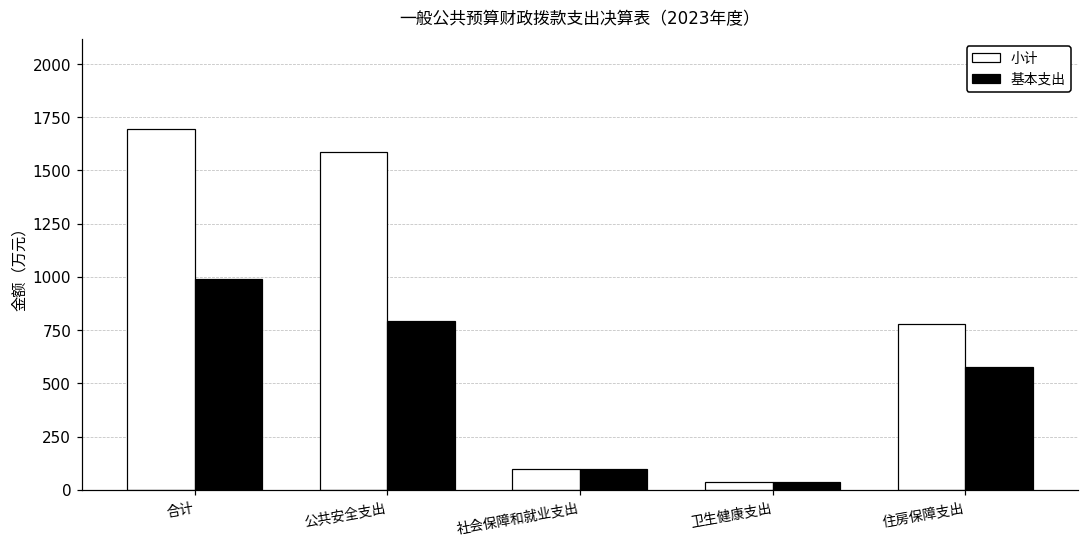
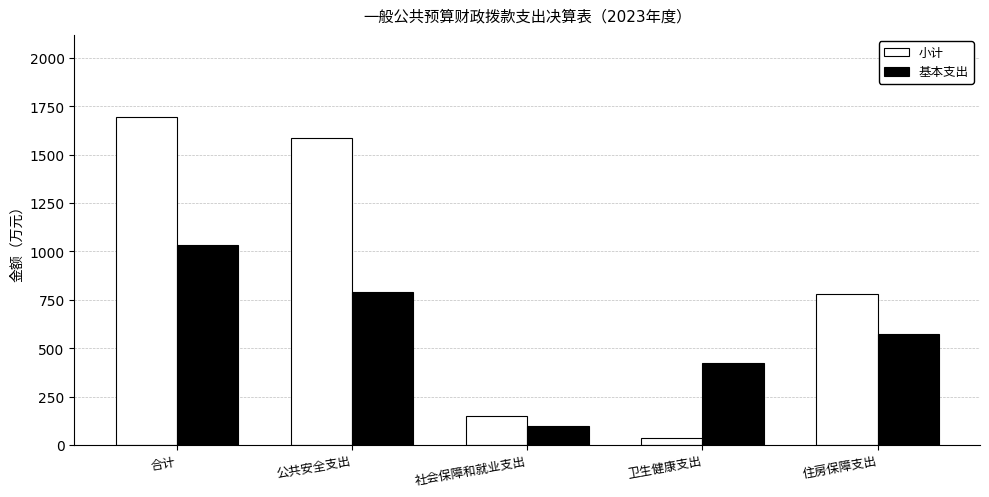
基本支出, 合计: 990 -> 1030
小计, 社会保障和就业支出: 100 -> 150
基本支出, 卫生健康支出: 40 -> 420
